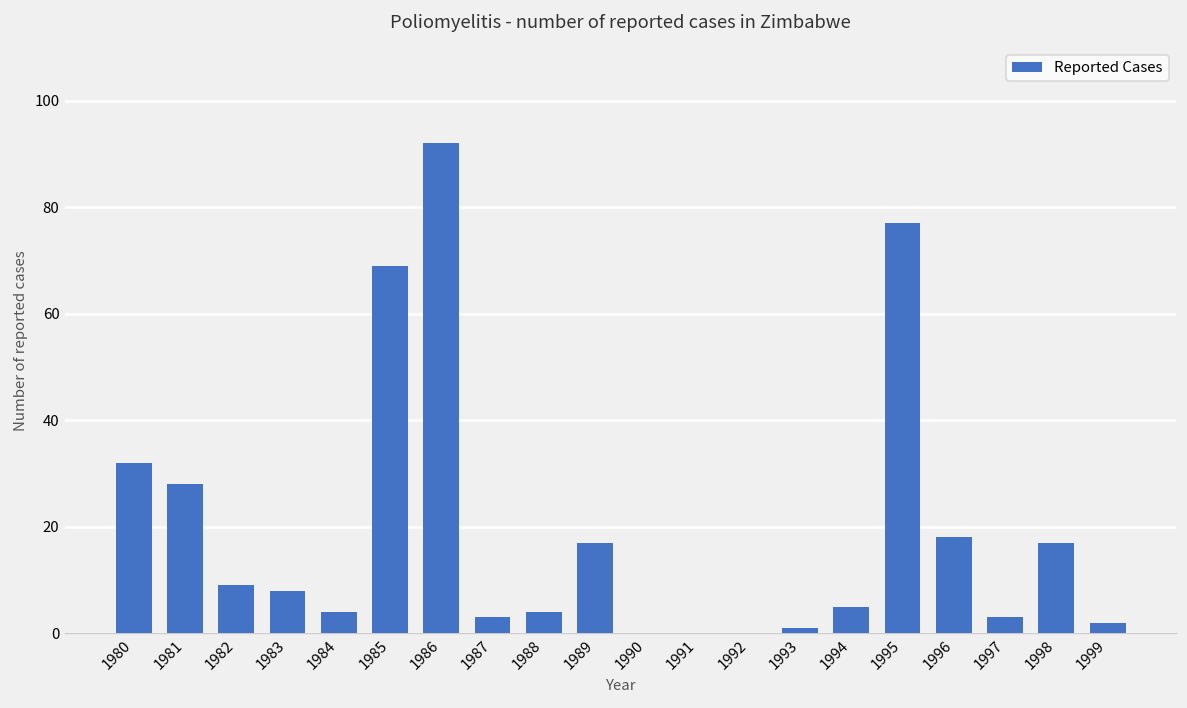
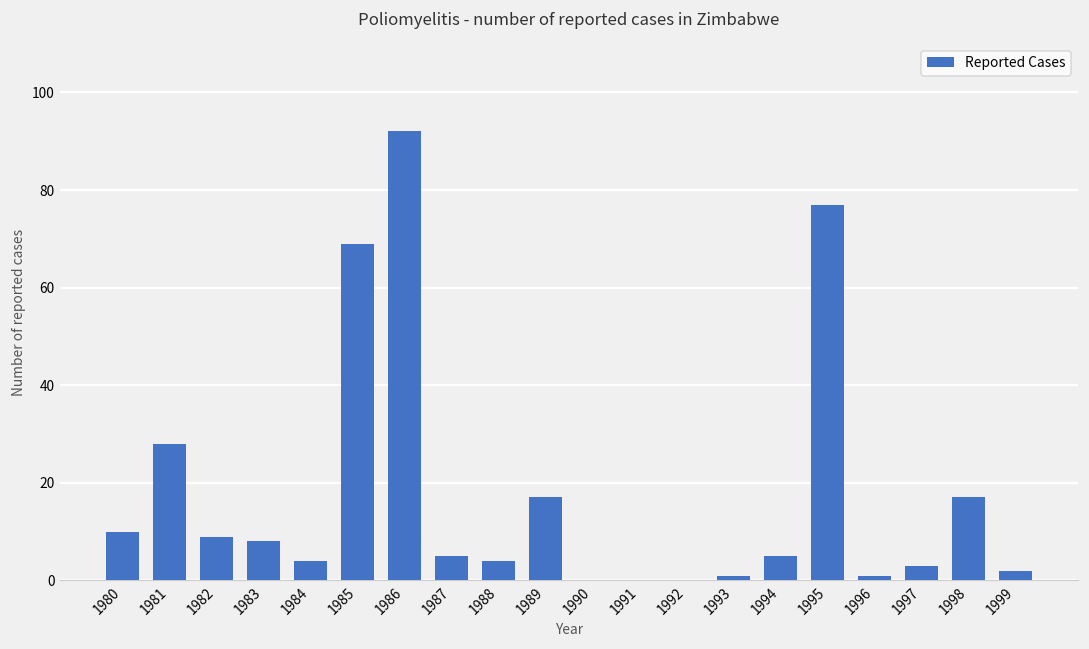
1980: 32 -> 10
1987: 3 -> 5
1996: 18 -> 1
